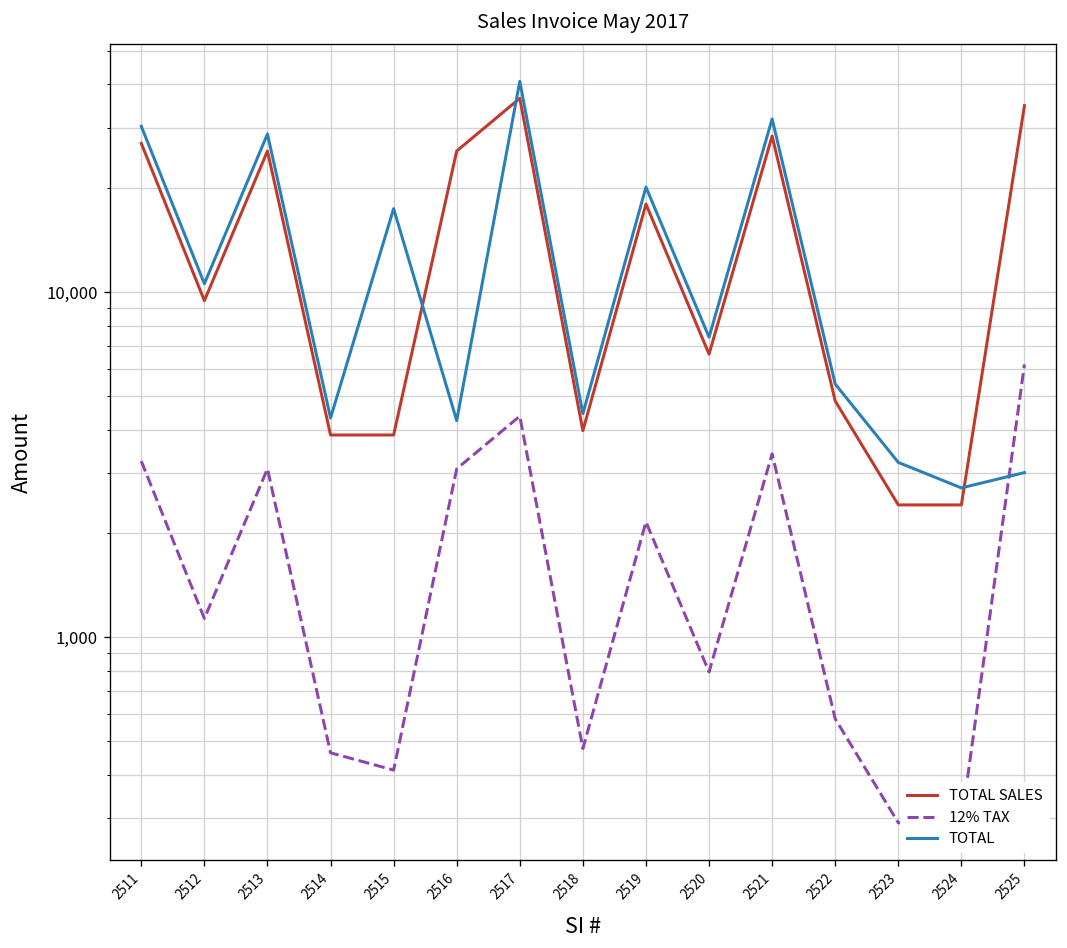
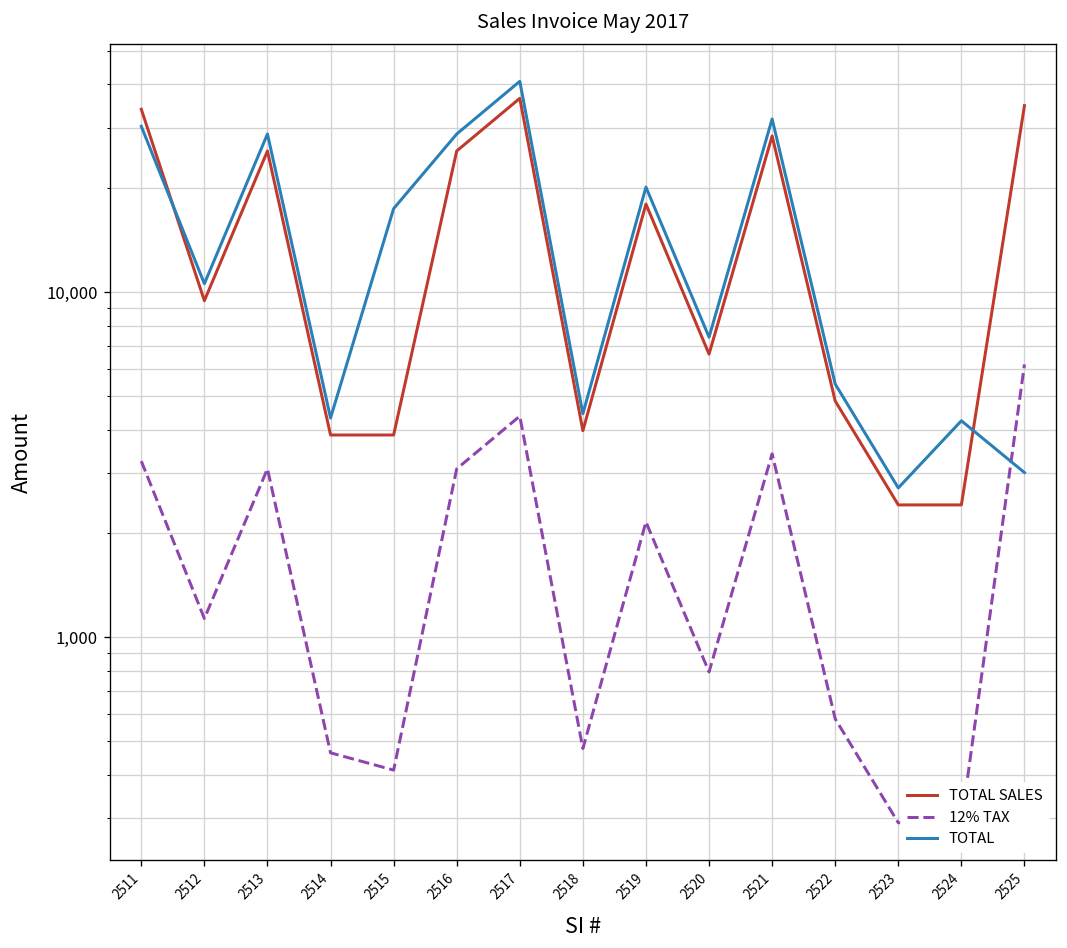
TOTAL SALES, 2511: 27,000 -> 34,000
TOTAL, 2516: 4,200 -> 29,000
TOTAL, 2523: 3,200 -> 2,700
TOTAL, 2524: 2,700 -> 4,200
